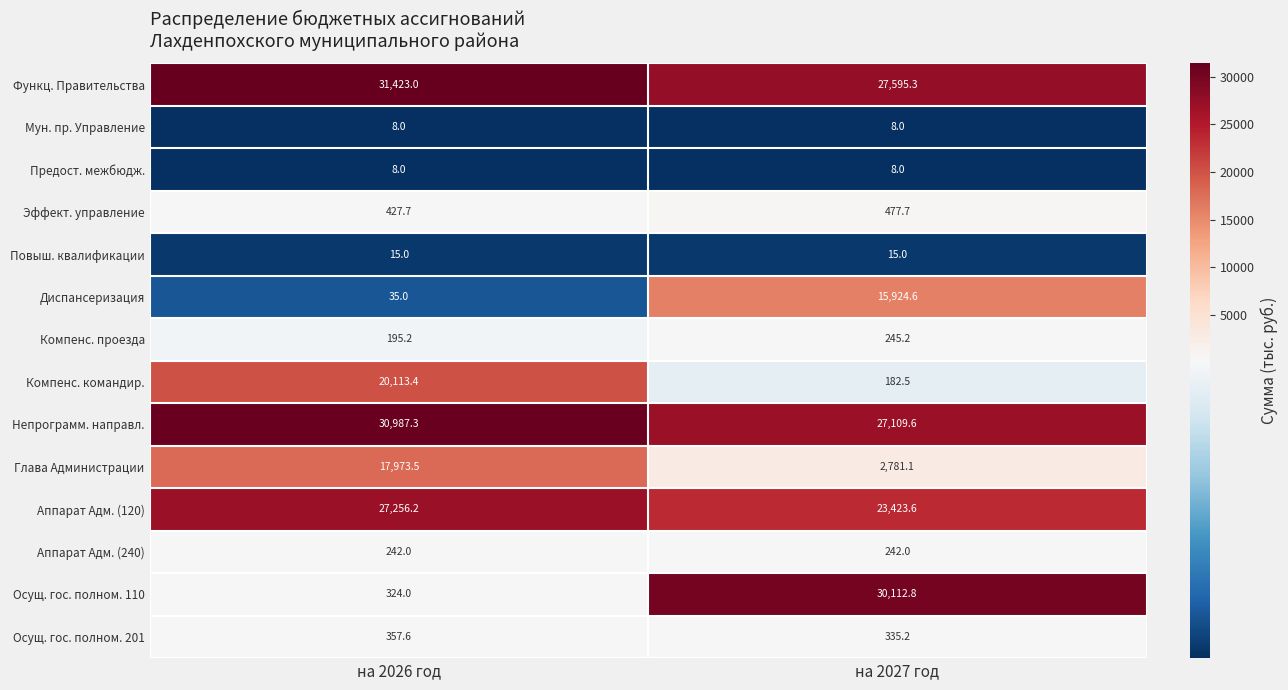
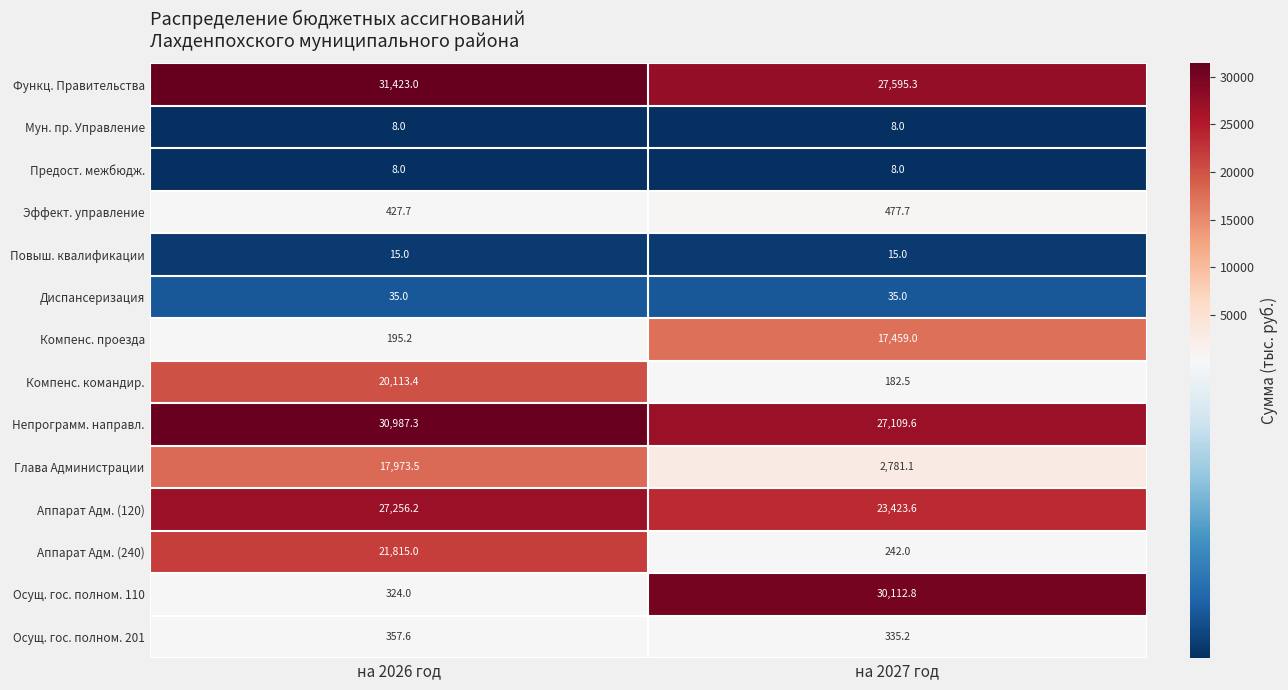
Диспансеризация, на 2027 год: 15,924.6 -> 35.0
Компенс. проезда, на 2027 год: 245.2 -> 17,459.0
Аппарат Адм. (240), на 2026 год: 242.0 -> 21,815.0
